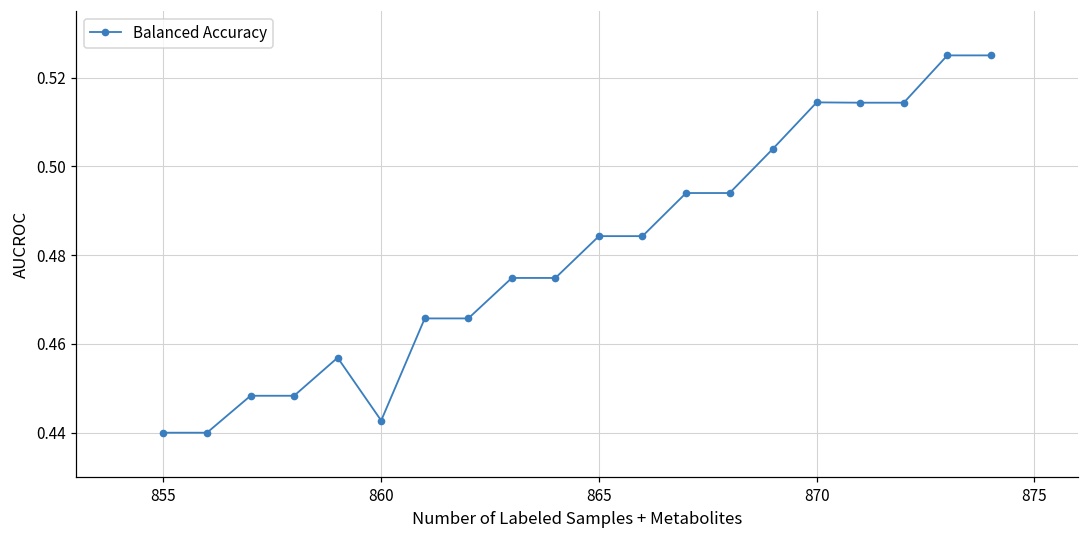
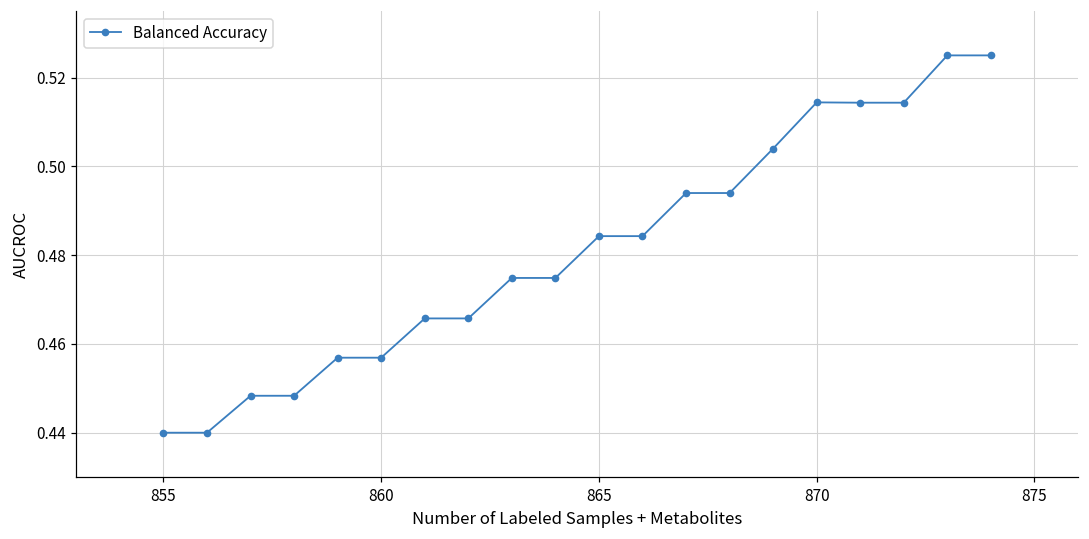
860: 0.443 -> 0.457
